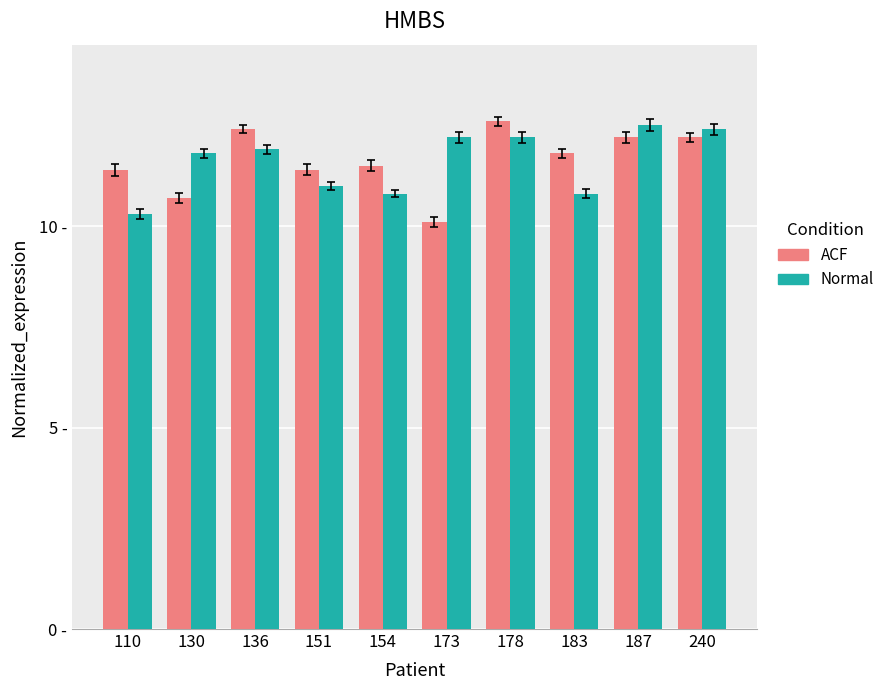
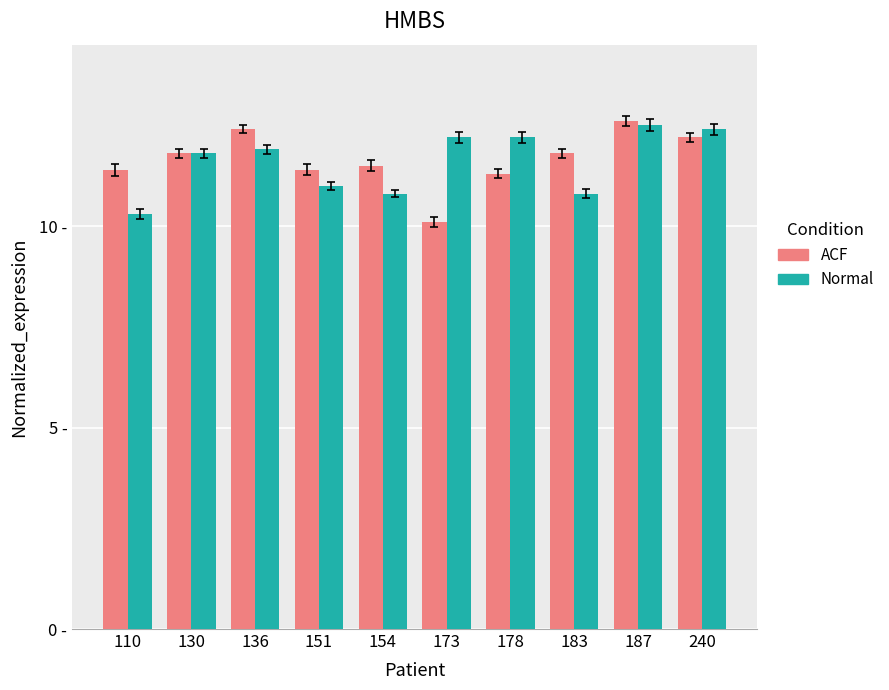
ACF, 130: 10.7 - -> 11.8 -
ACF, 178: 12.6 - -> 11.3 -
ACF, 187: 12.2 - -> 12.6 -
